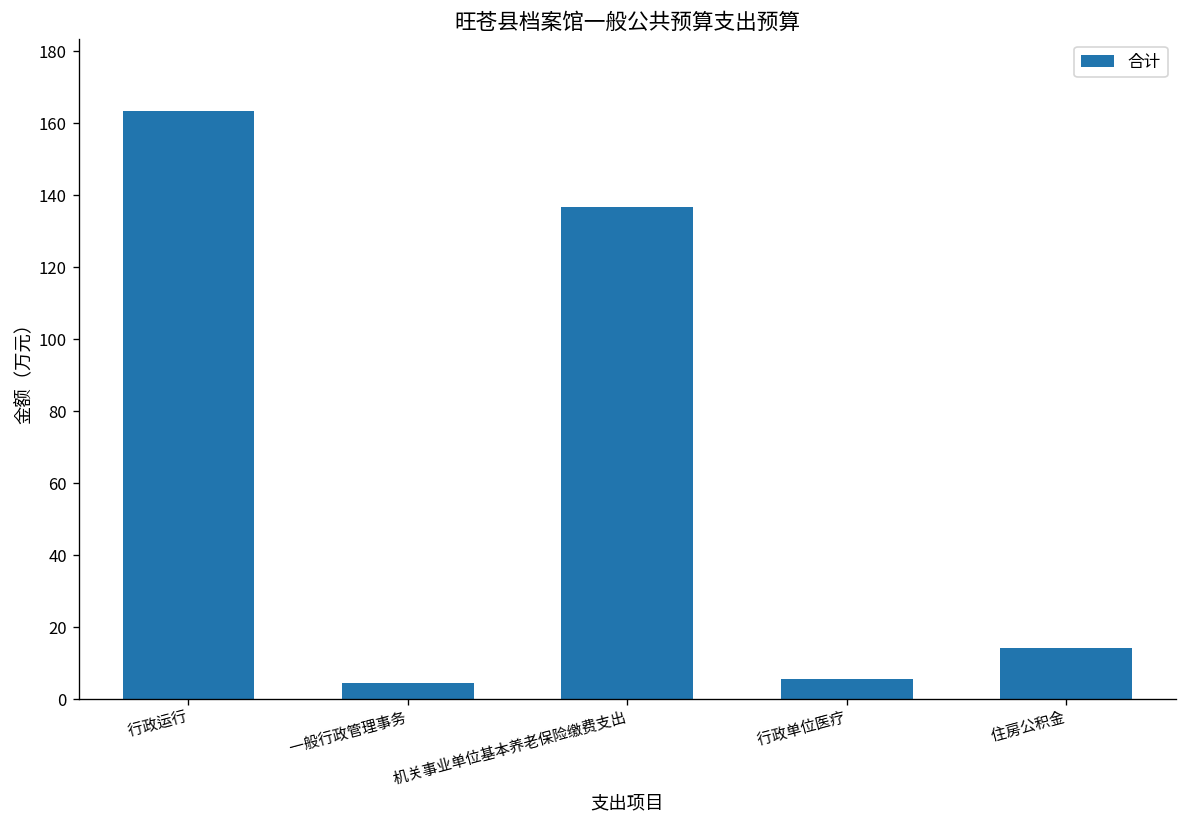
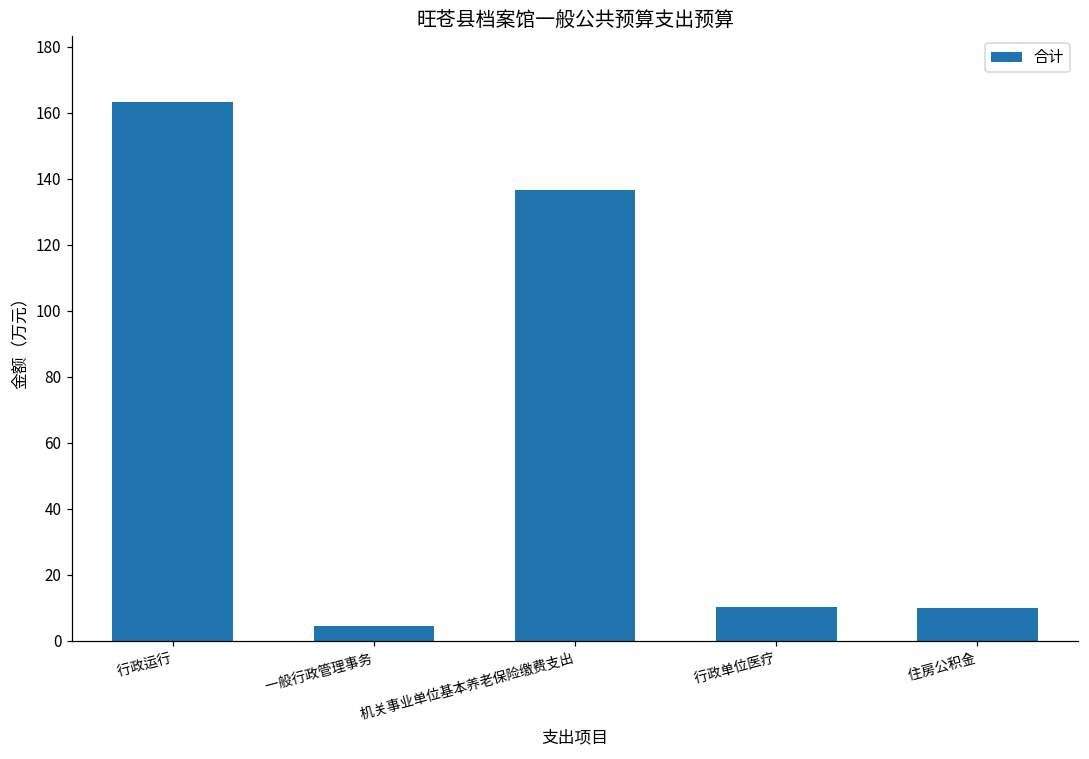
行政单位医疗: 6 -> 10
住房公积金: 14 -> 10
